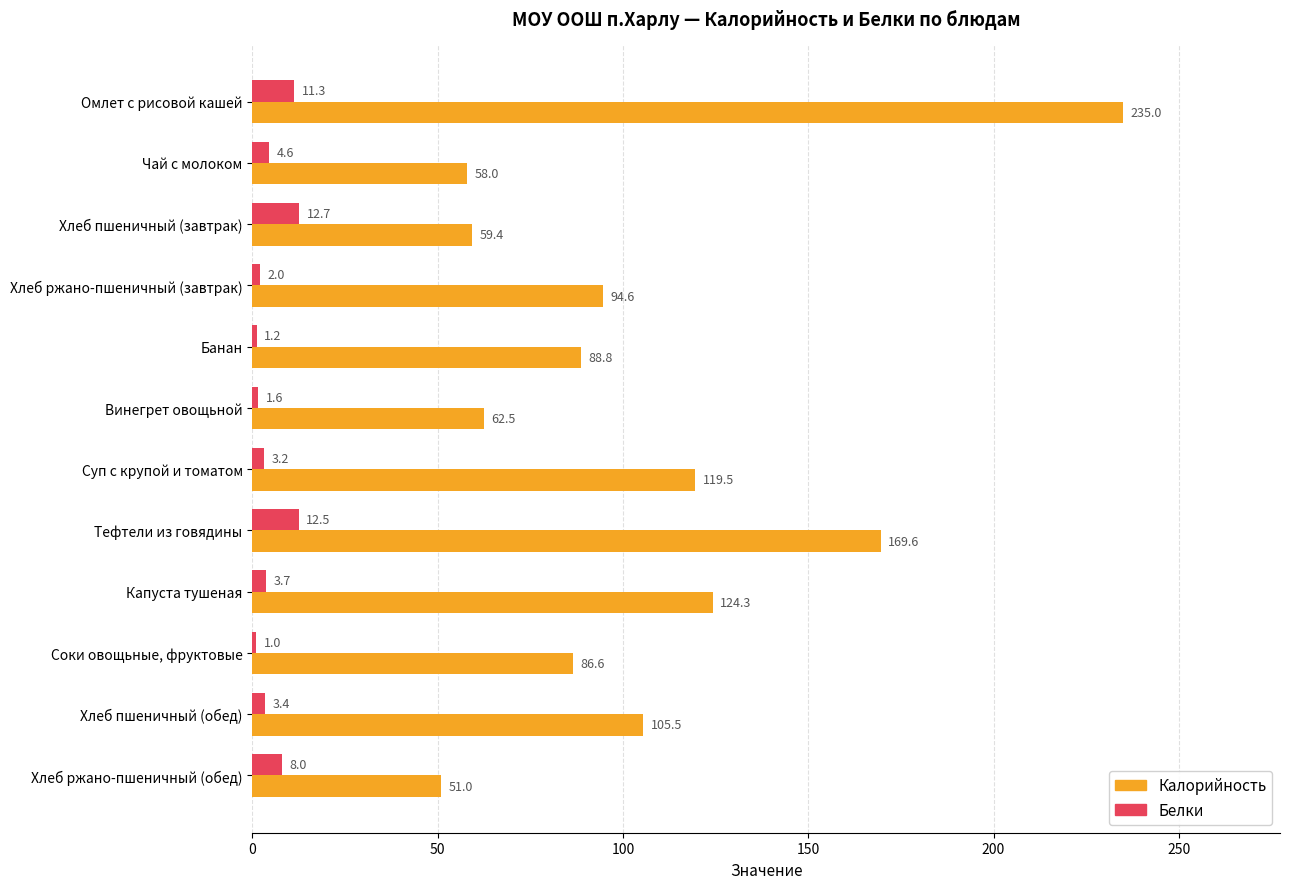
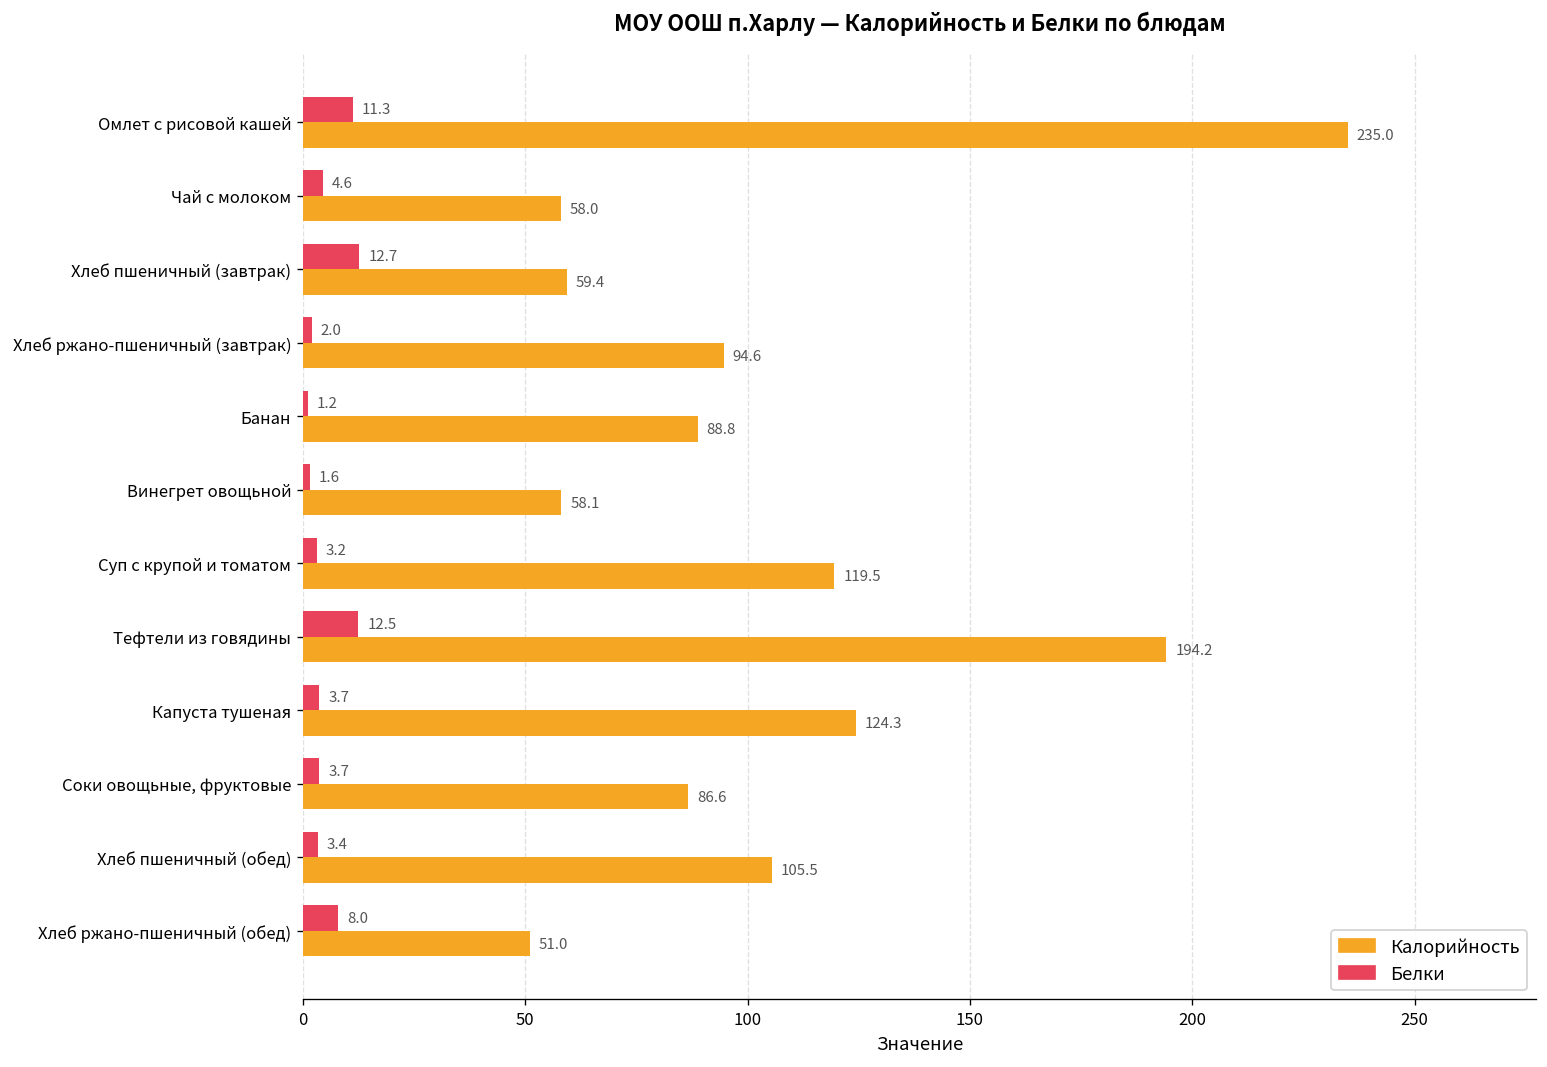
Калорийность, Винегрет овощьной: 62.5 -> 58.1
Калорийность, Тефтели из говядины: 169.6 -> 194.2
Белки, Соки овощьные, фруктовые: 1.0 -> 3.7
